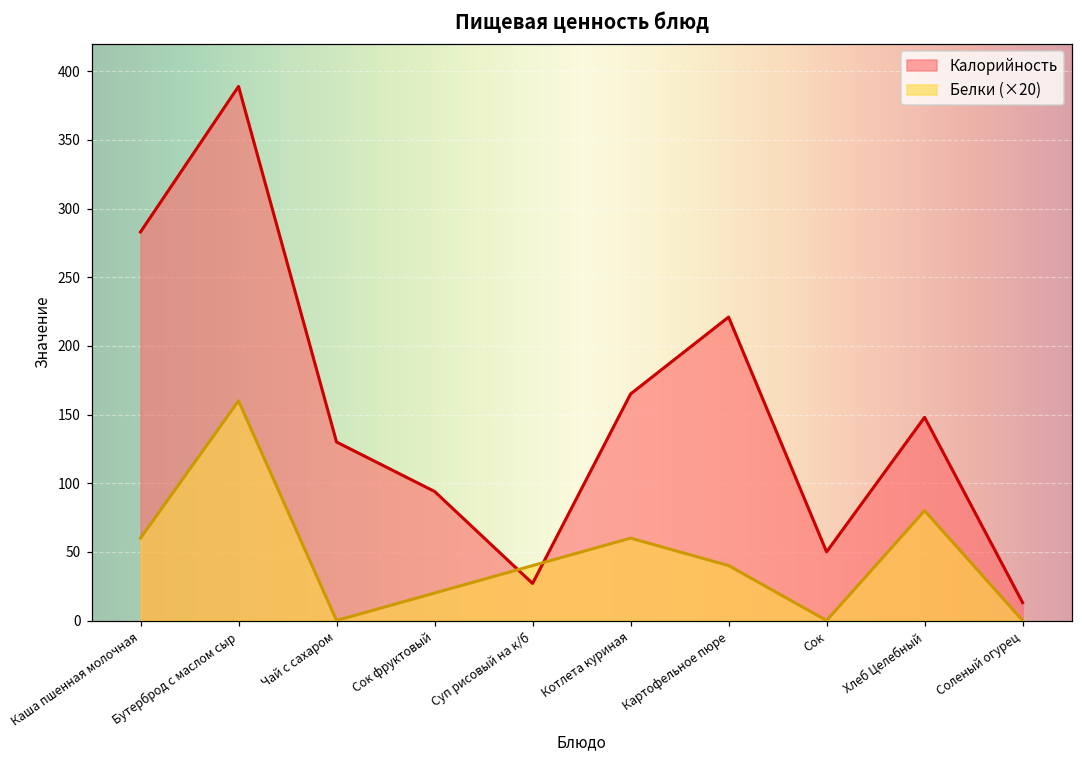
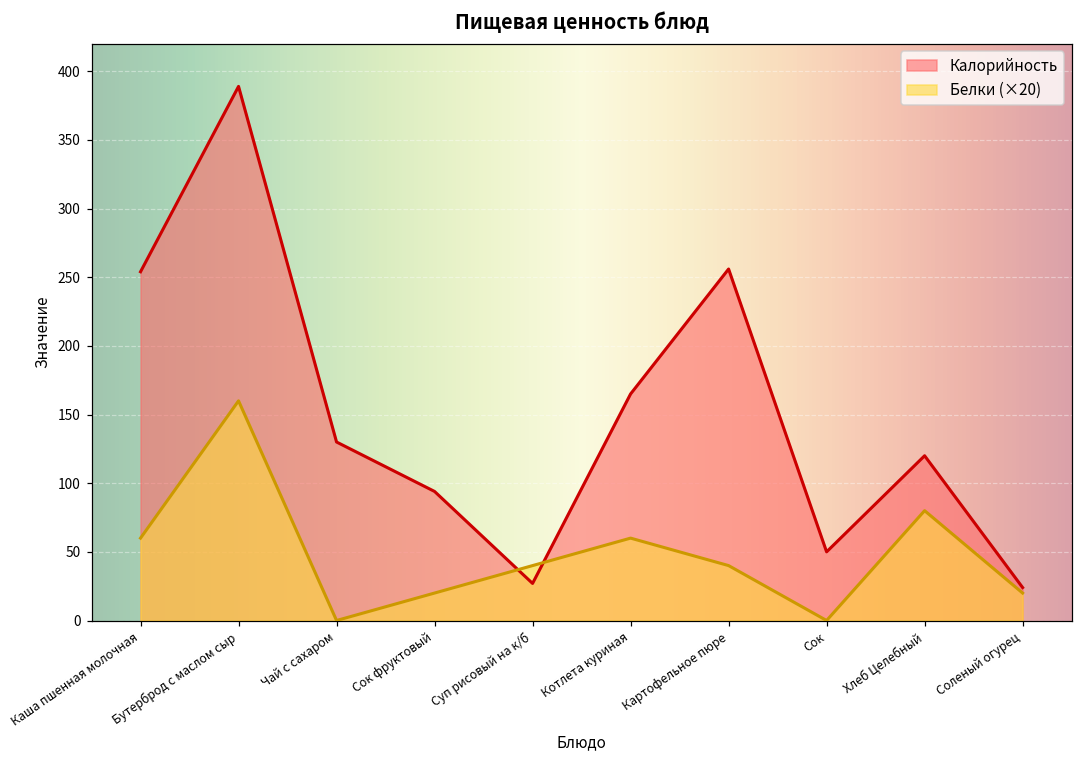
Калорийность, Каша пшенная молочная: 283 -> 254
Калорийность, Картофельное пюре: 221 -> 256
Калорийность, Хлеб Целебный: 148 -> 120
Калорийность, Соленый огурец: 13 -> 24
Белки (×20), Соленый огурец: 0 -> 20
